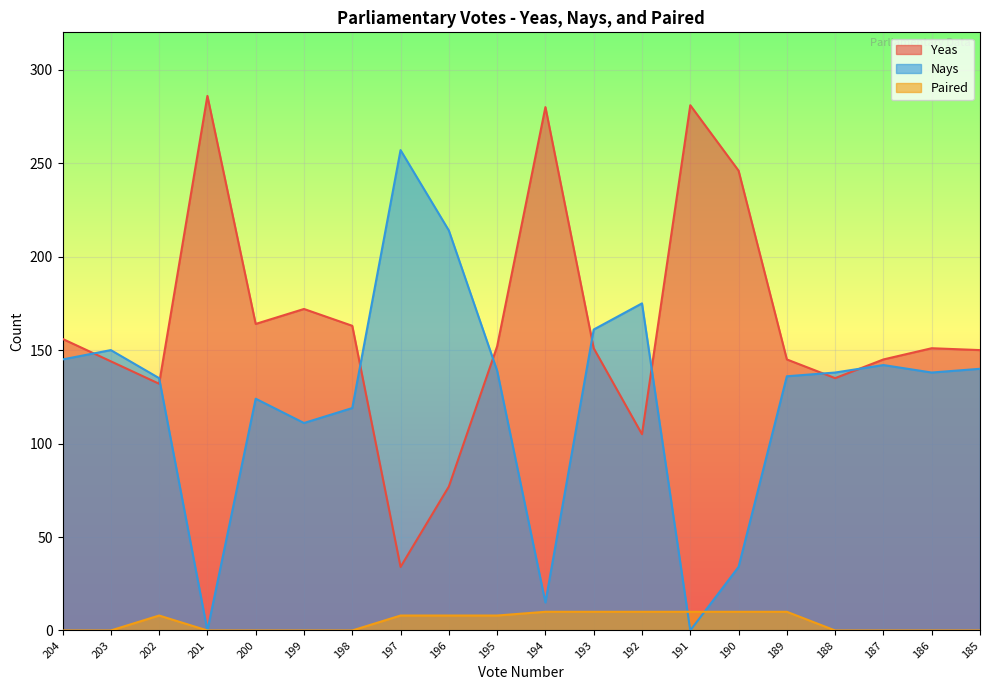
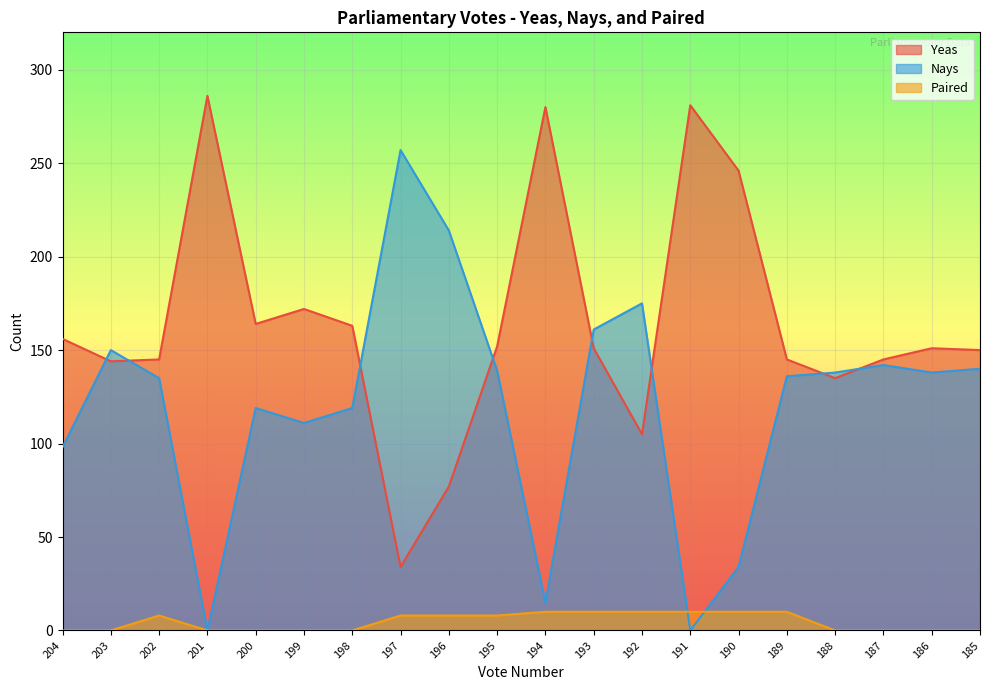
Nays, 204: 145 -> 98
Yeas, 202: 132 -> 145
Nays, 200: 124 -> 119
